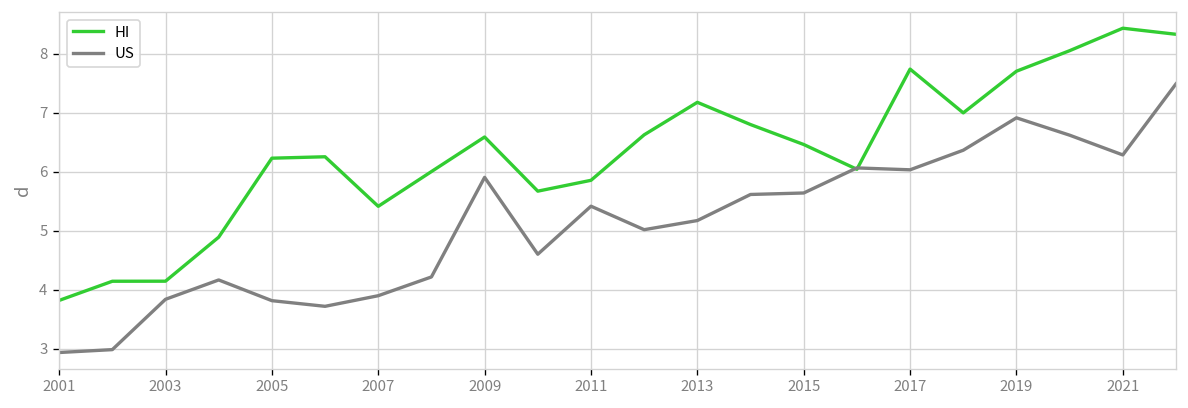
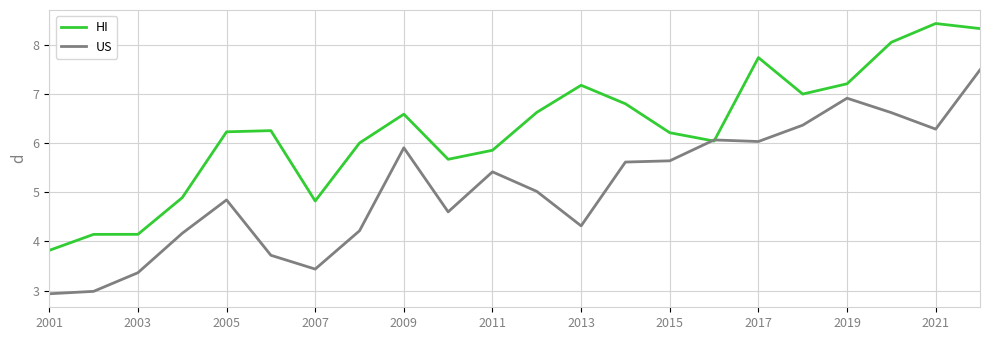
US, 2003: 3.8 -> 3.4
US, 2005: 3.8 -> 4.8
HI, 2007: 5.4 -> 4.8
US, 2007: 3.9 -> 3.4
US, 2013: 5.2 -> 4.3
HI, 2015: 6.5 -> 6.2
HI, 2019: 7.7 -> 7.2
